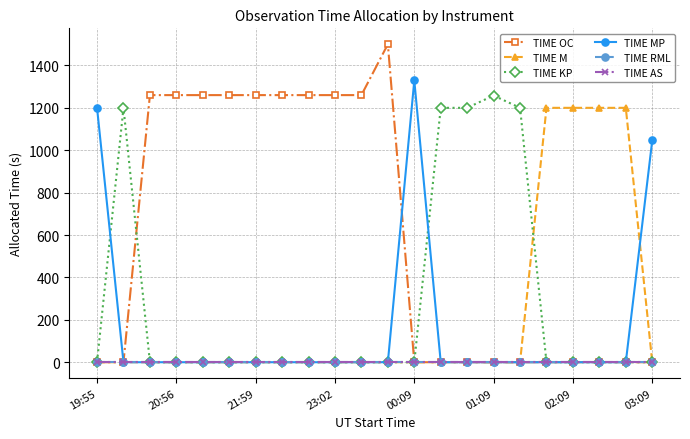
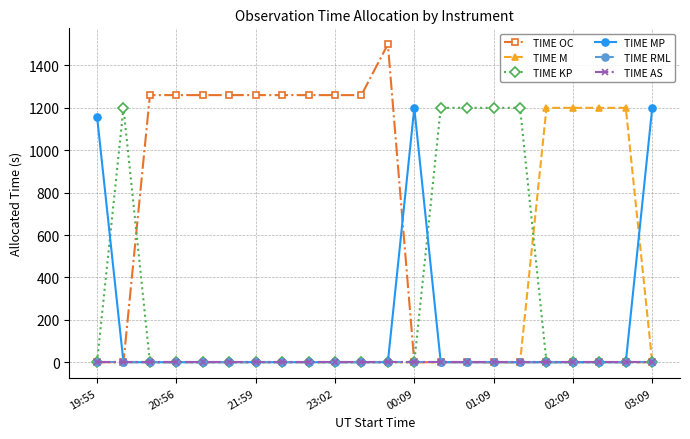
TIME MP, 19:55: 1200 -> 1160
TIME MP, 00:09: 1330 -> 1200
TIME KP, 01:09: 1260 -> 1200
TIME MP, 03:09: 1050 -> 1200
